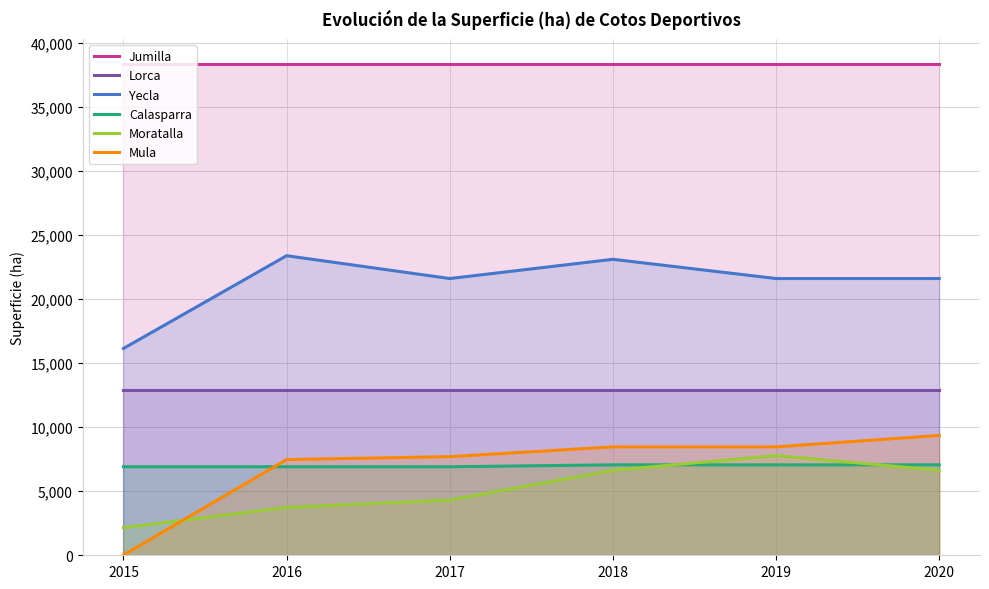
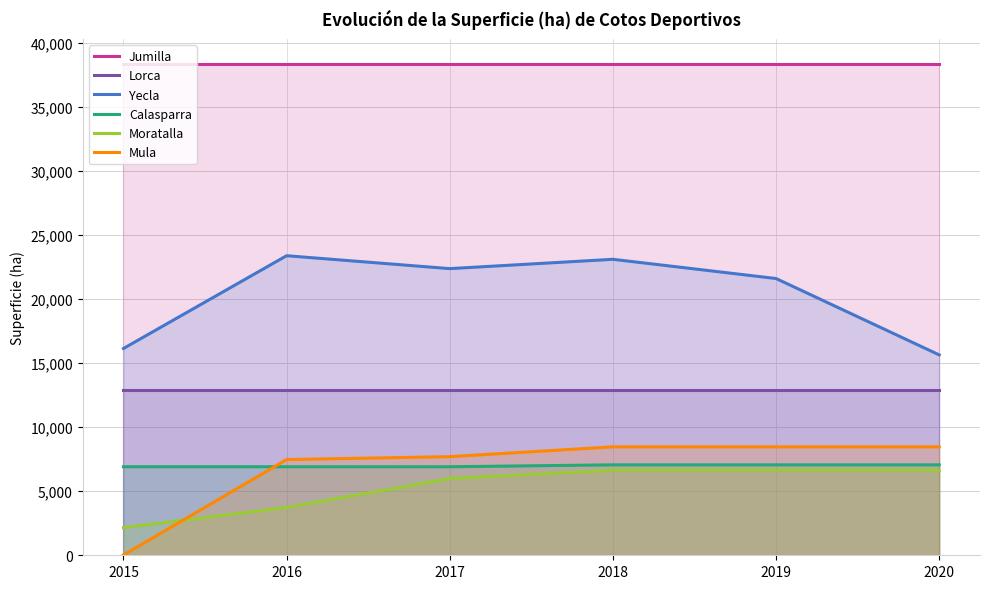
Yecla, 2017: 21,600 -> 22,400
Moratalla, 2017: 4,300 -> 6,000
Moratalla, 2019: 7,800 -> 6,600
Yecla, 2020: 21,600 -> 15,600
Mula, 2020: 9,400 -> 8,500
